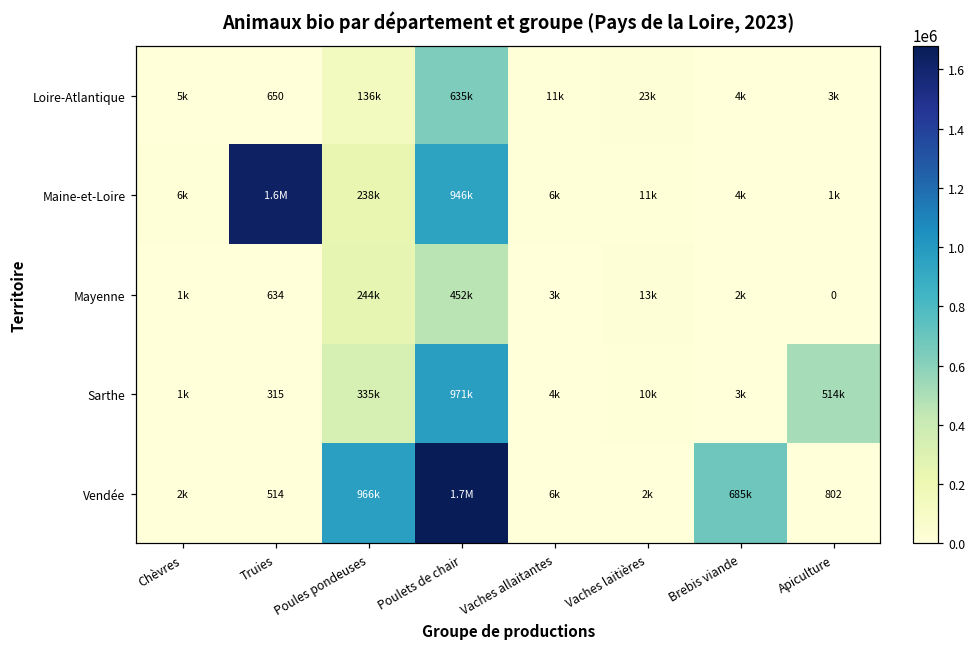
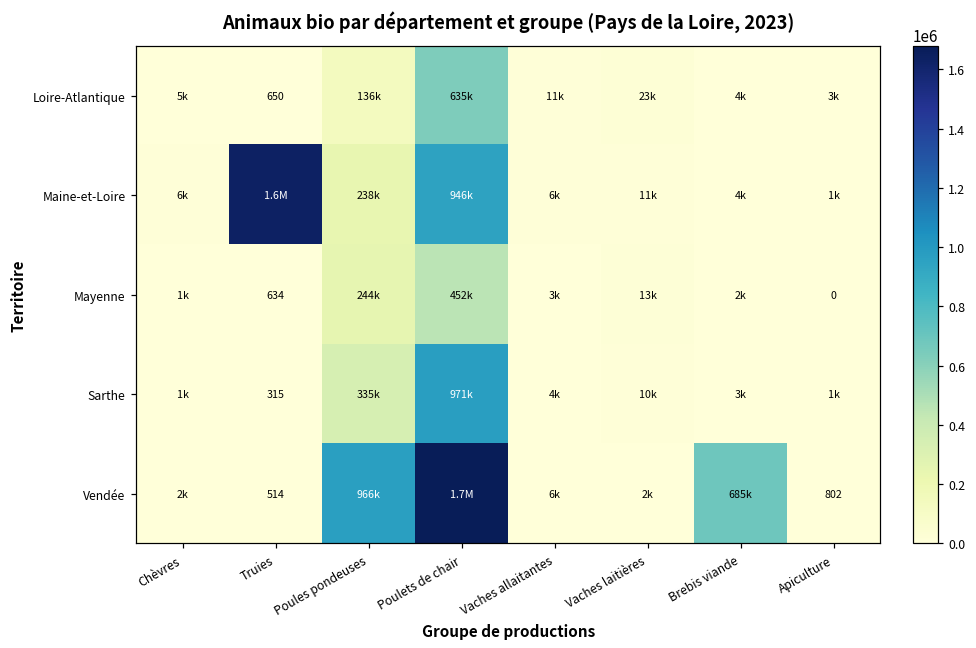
Sarthe, Apiculture: 514k -> 1k
